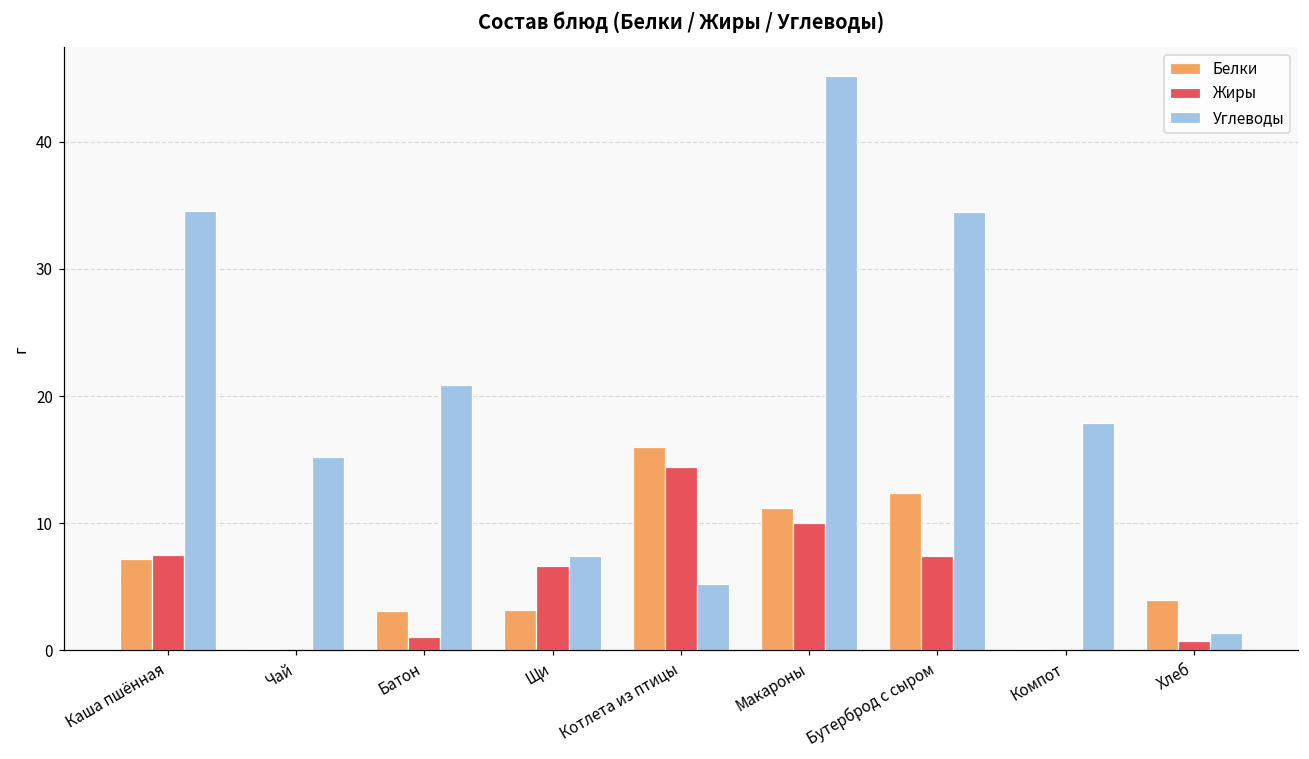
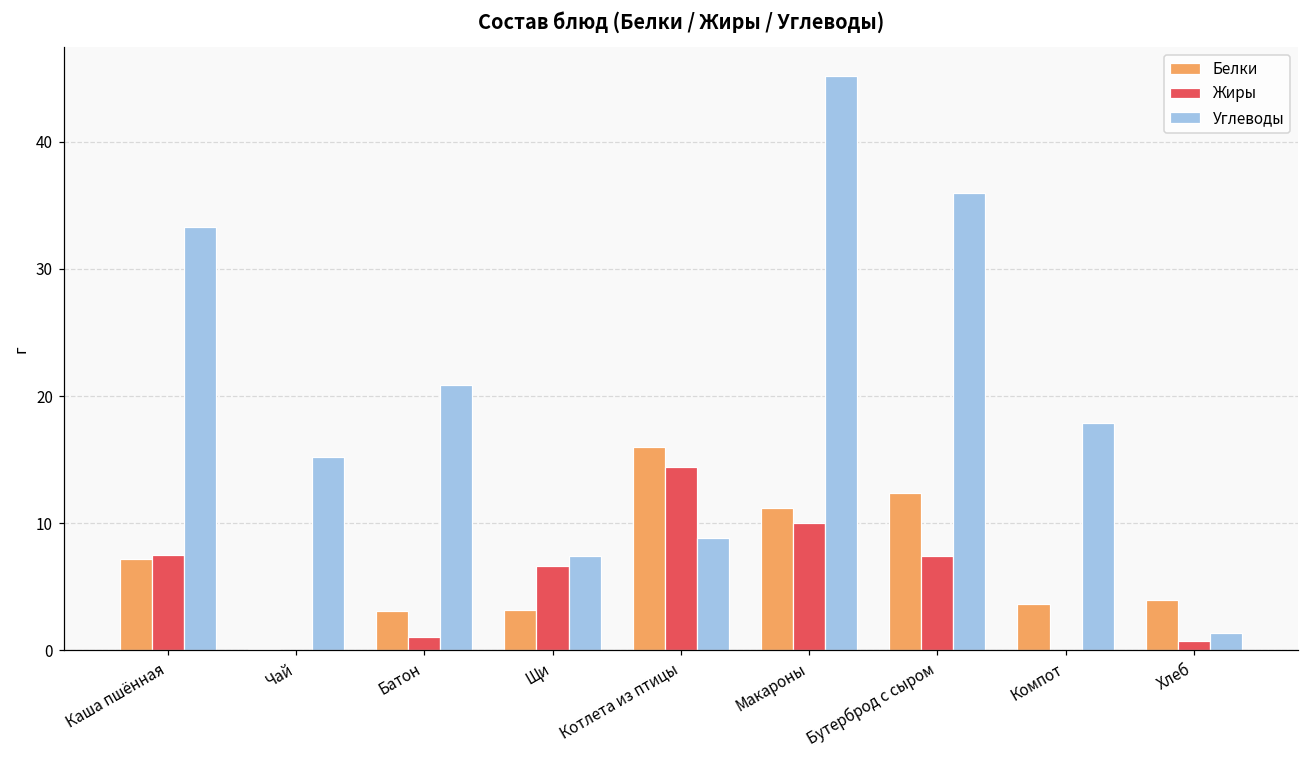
Углеводы, Каша пшённая: 34.5 -> 33.3
Углеводы, Котлета из птицы: 5.2 -> 8.9
Углеводы, Бутерброд с сыром: 34.5 -> 36.0
Белки, Компот: 0.1 -> 3.7
